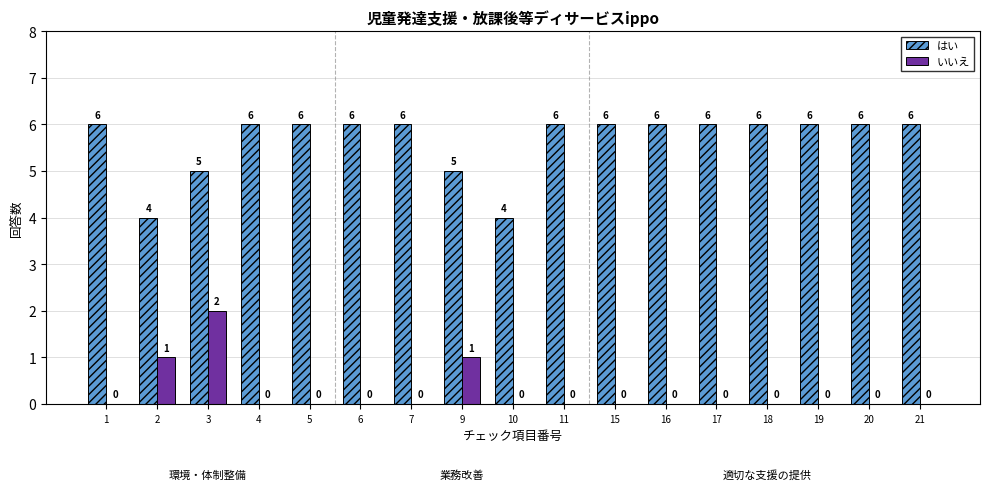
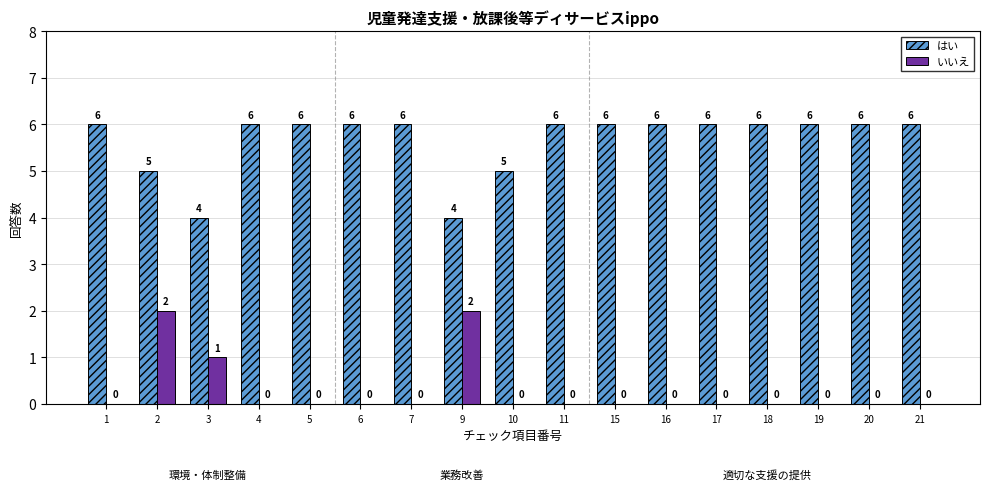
はい, 2: 4 -> 5
いいえ, 2: 1 -> 2
はい, 3: 5 -> 4
いいえ, 3: 2 -> 1
はい, 9: 5 -> 4
いいえ, 9: 1 -> 2
はい, 10: 4 -> 5
